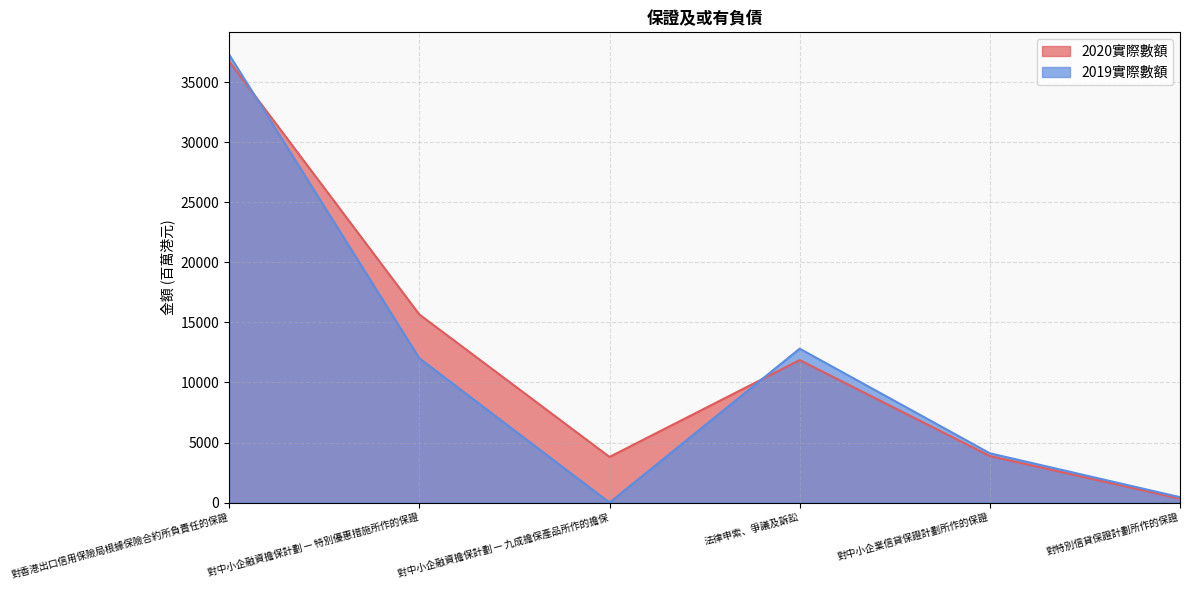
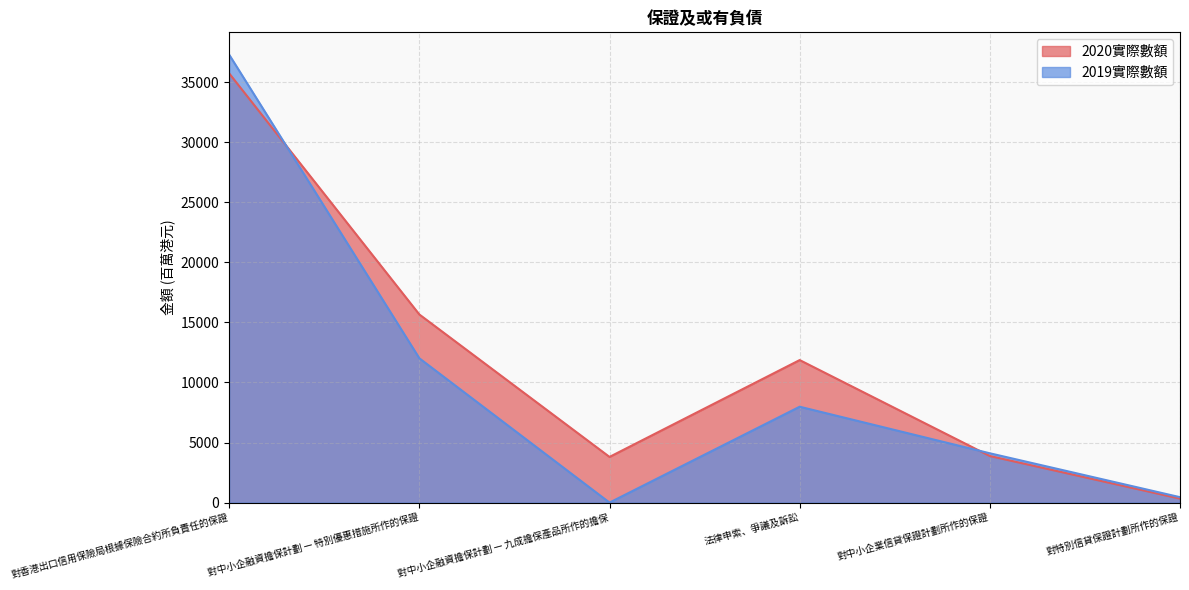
2020實際數額, 對香港出口信用保險局根據保險合約所負責任的保證: 36700 -> 35700
2019實際數額, 法律申索、爭議及訴訟: 12800 -> 8000
